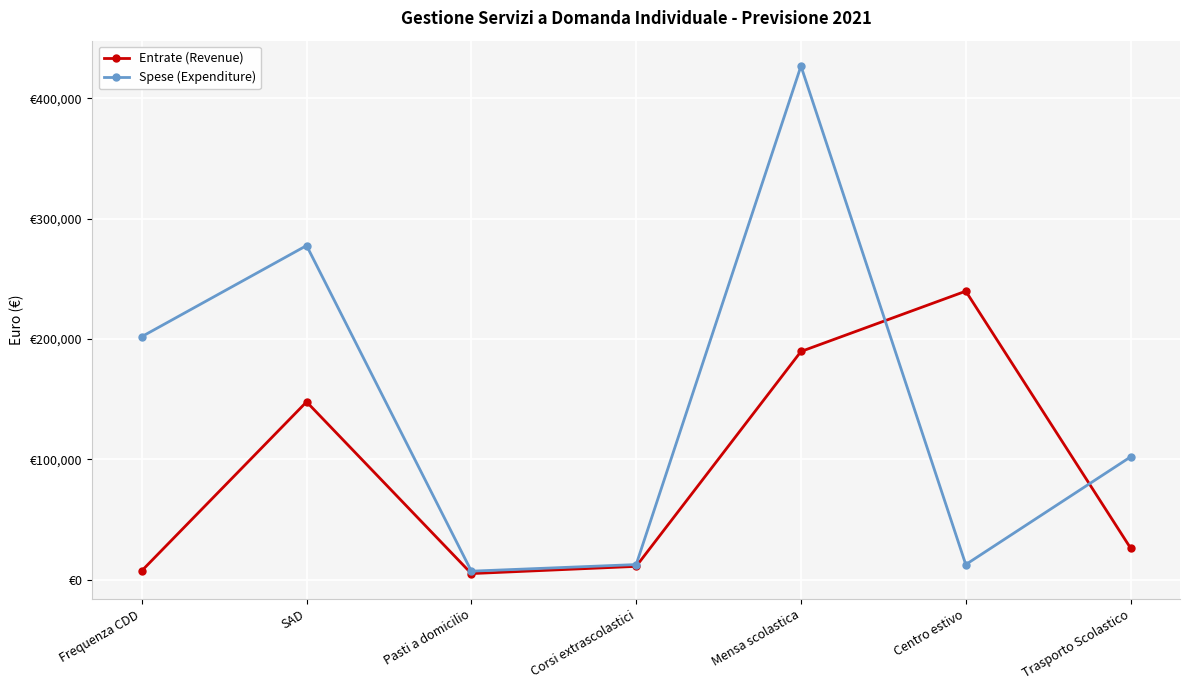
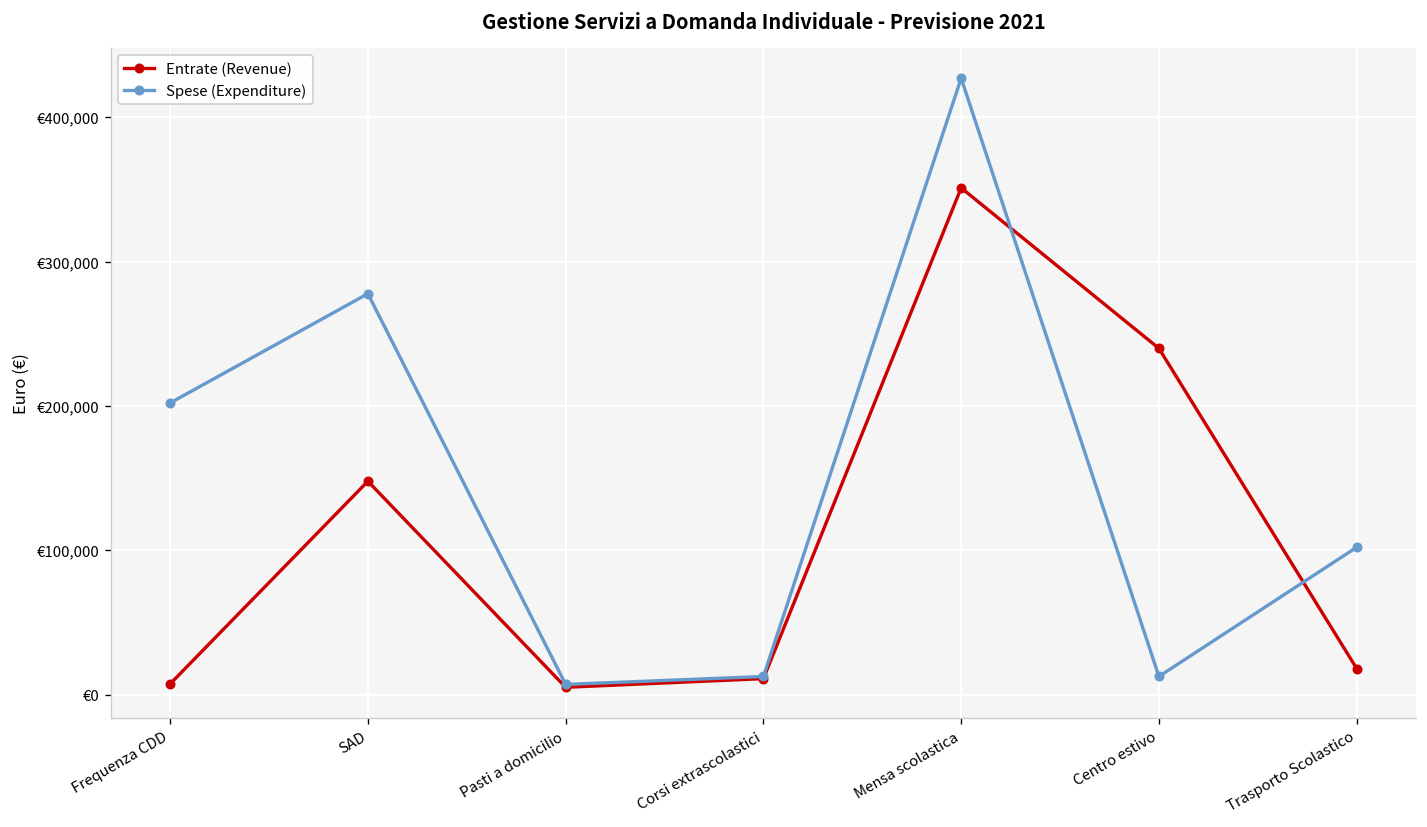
Entrate (Revenue), Mensa scolastica: €190,000 -> €351,000
Entrate (Revenue), Trasporto Scolastico: €26,000 -> €18,000
